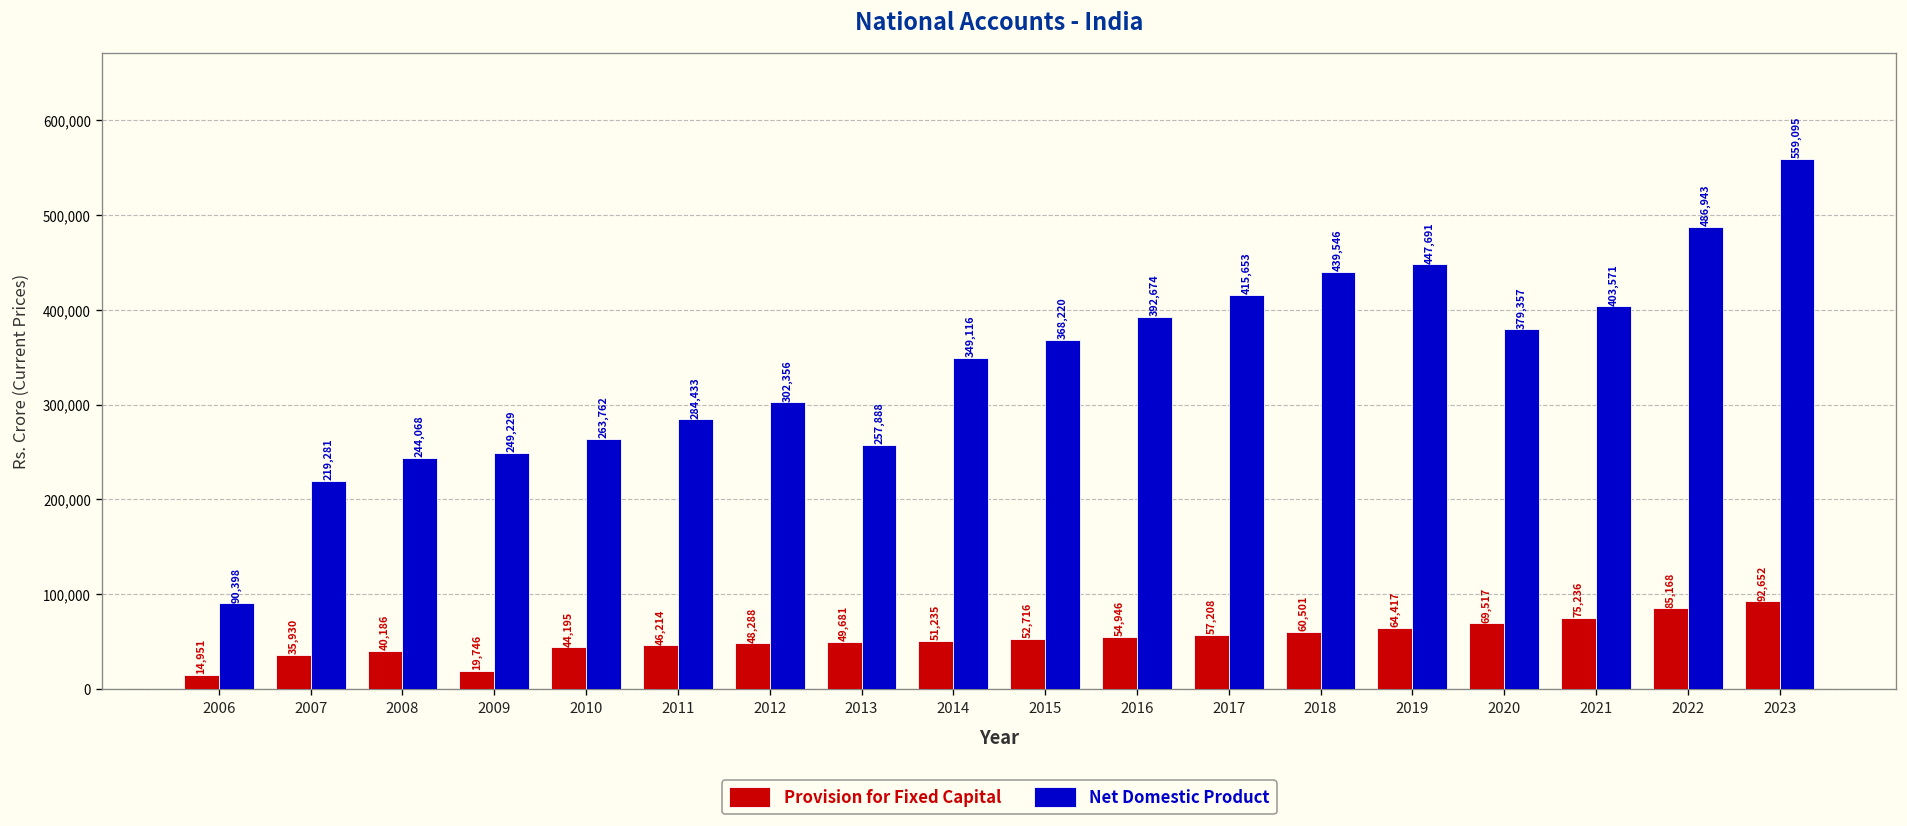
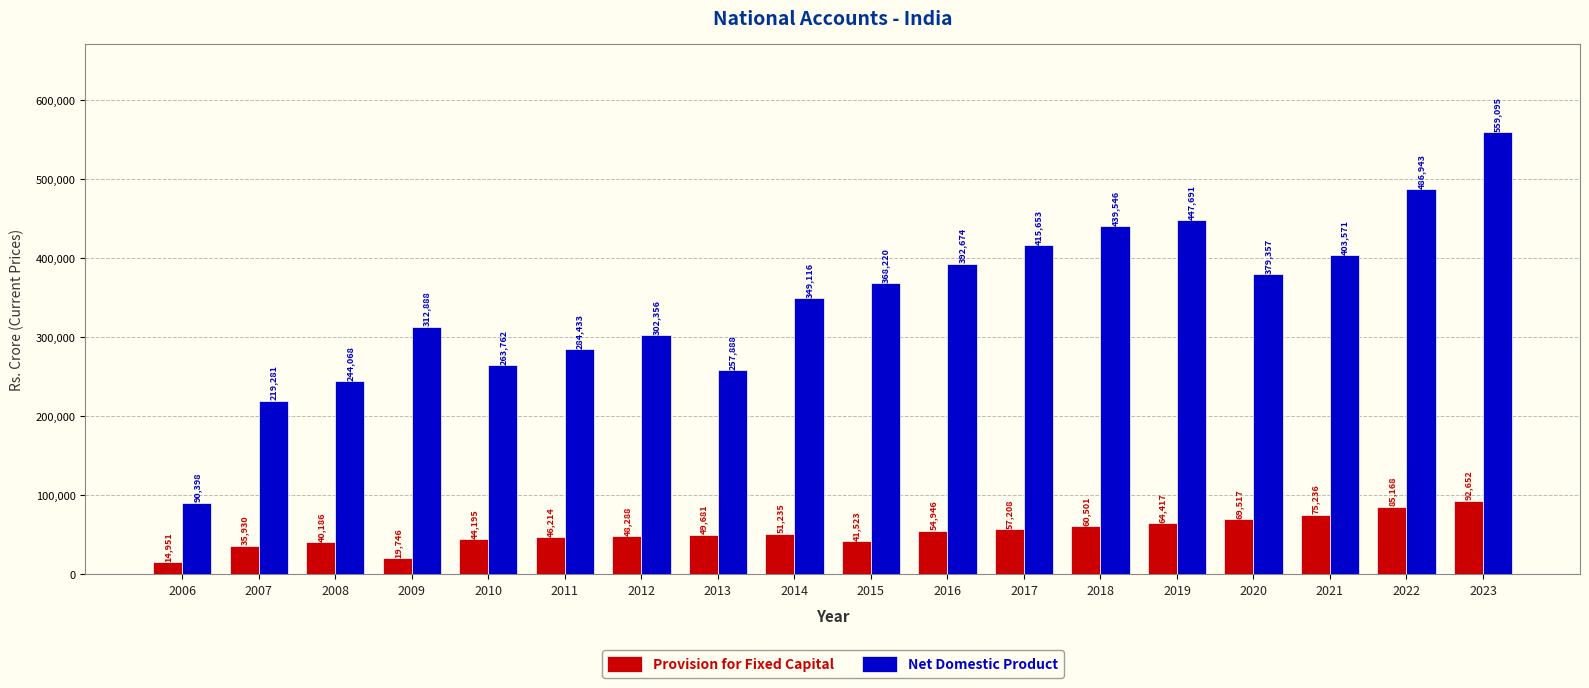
Net Domestic Product, 2009: 249,229 -> 312,888
Provision for Fixed Capital, 2015: 52,716 -> 41,523
